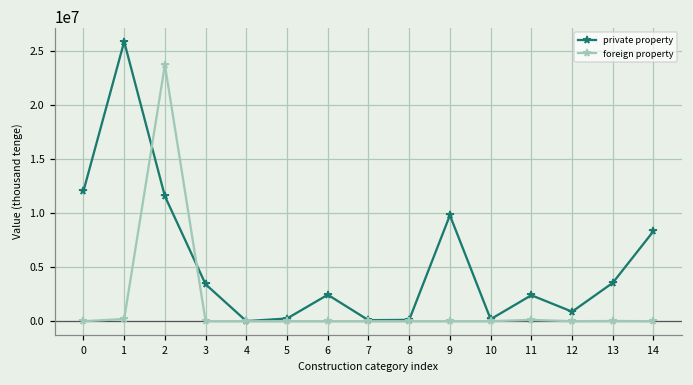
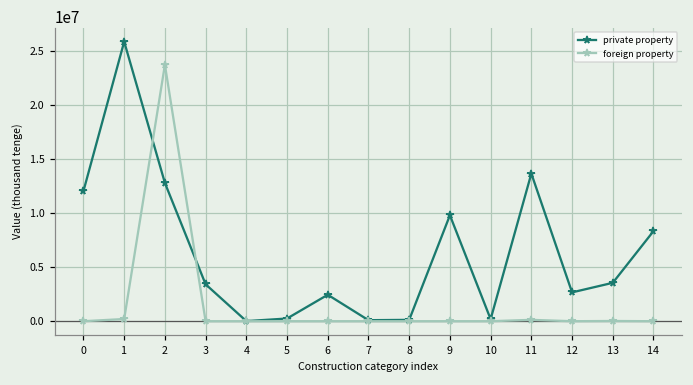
private property, 2: 12000000 -> 13000000
private property, 11: 2000000 -> 14000000
private property, 12: 1000000 -> 3000000
